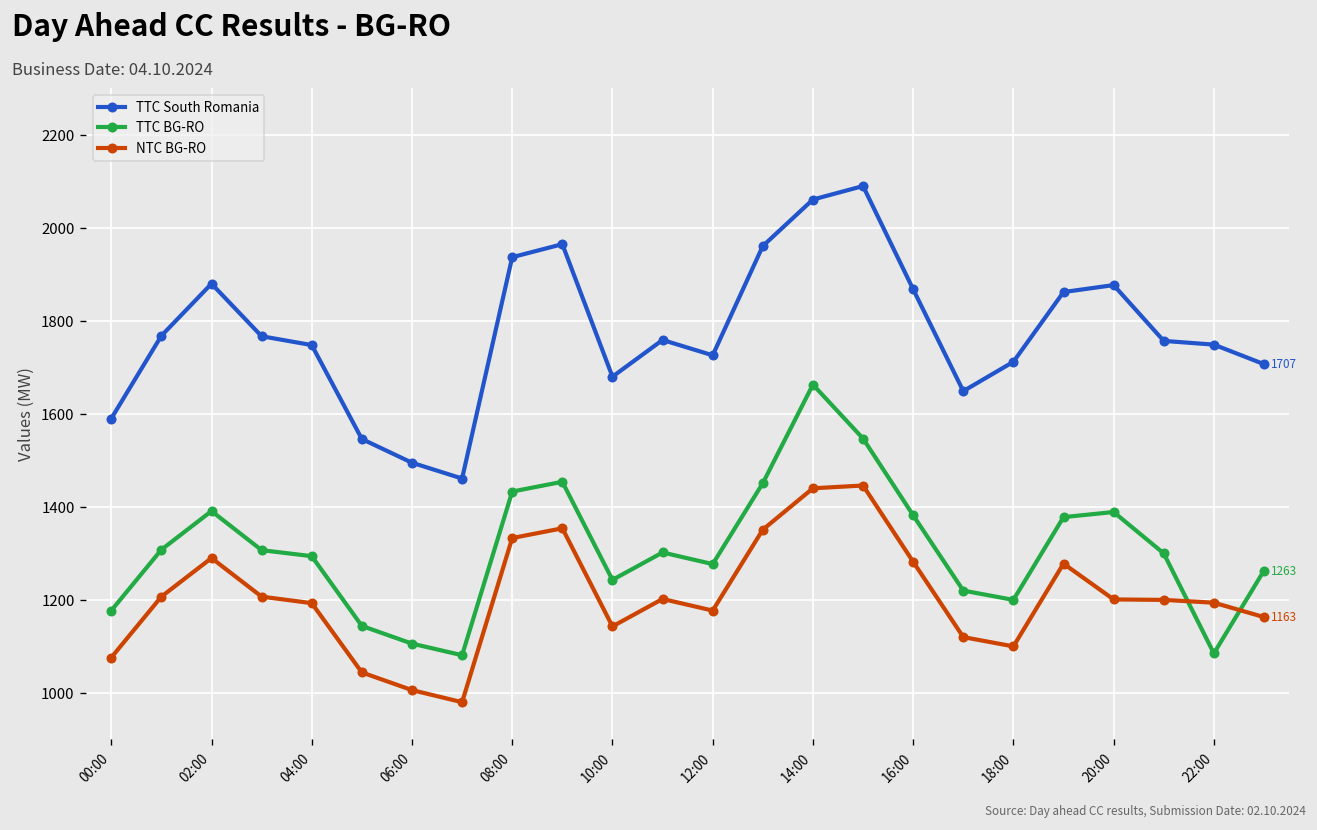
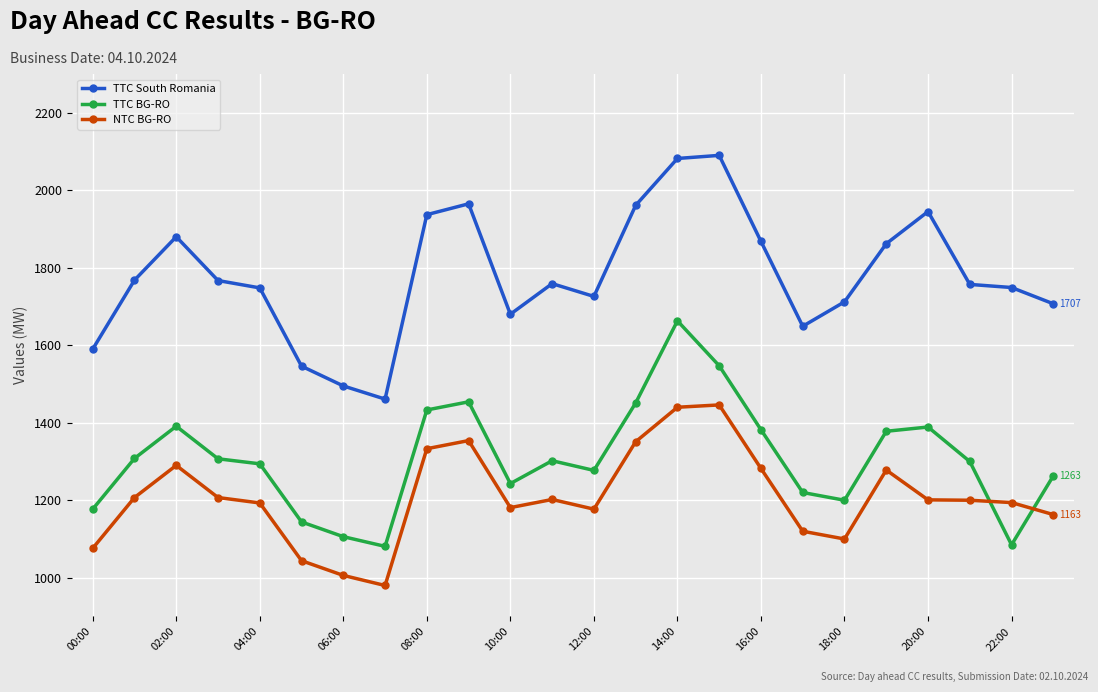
NTC BG-RO, 10:00: 1140 -> 1180
TTC South Romania, 14:00: 2060 -> 2080
TTC South Romania, 20:00: 1880 -> 1950
